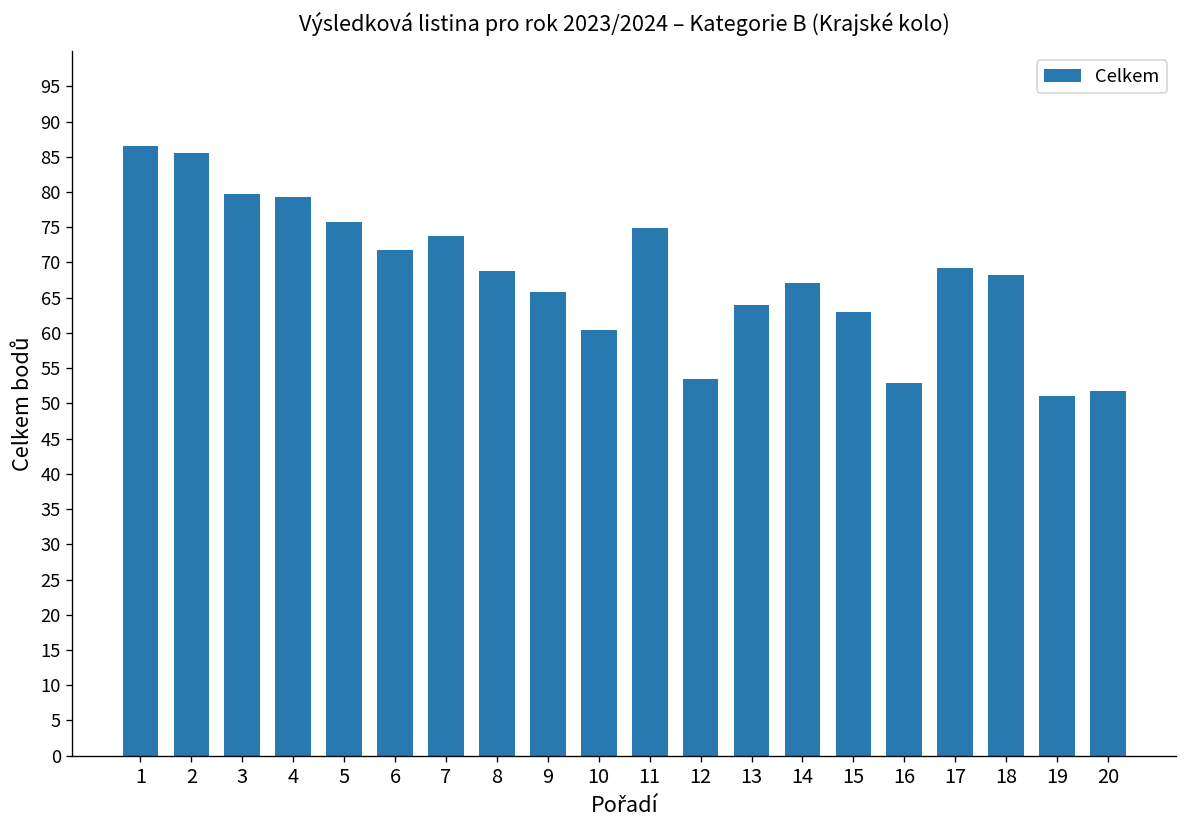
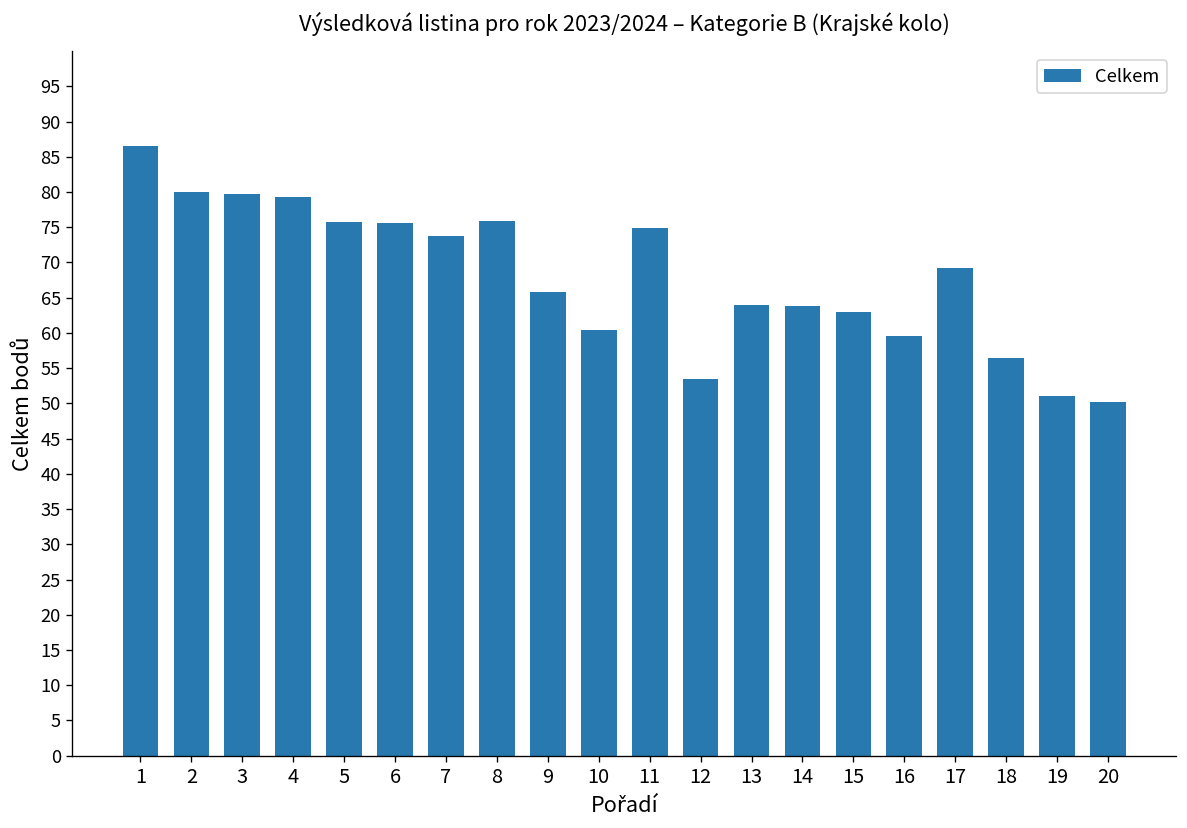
2: 86 -> 80
6: 72 -> 76
8: 69 -> 76
14: 67 -> 64
16: 53 -> 60
18: 68 -> 57
20: 52 -> 50
